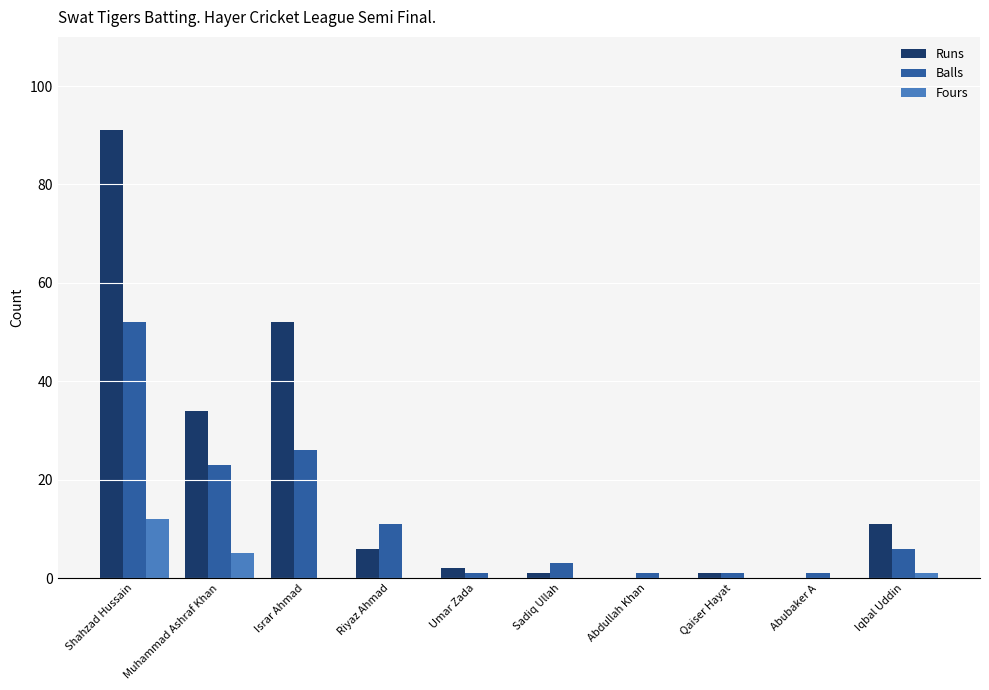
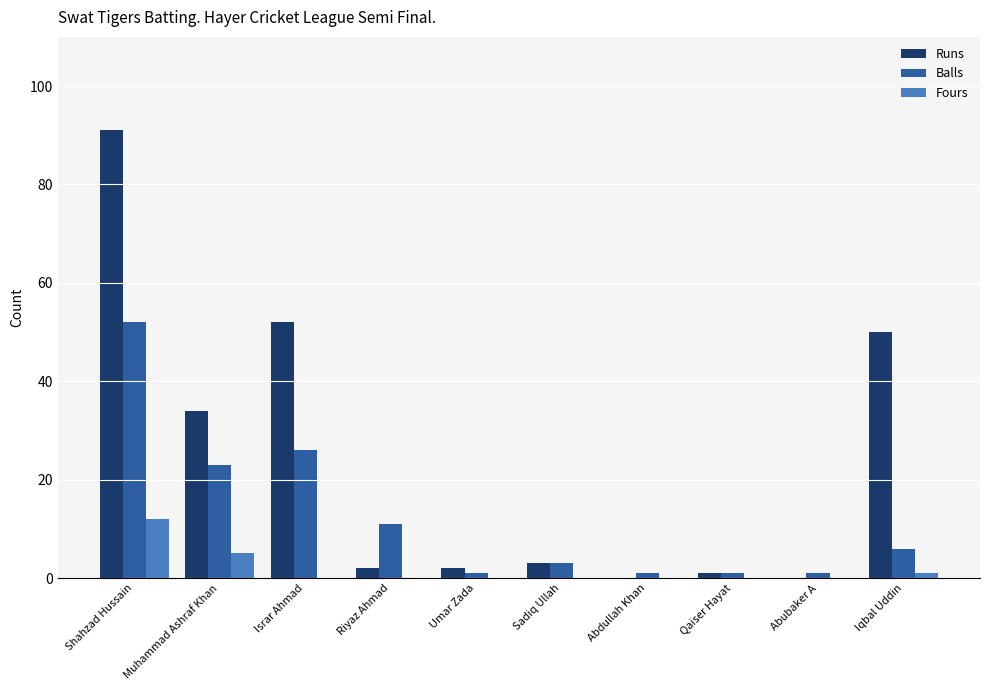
Runs, Riyaz Ahmad: 6 -> 2
Runs, Sadiq Ullah: 1 -> 3
Runs, Iqbal Uddin: 11 -> 50
